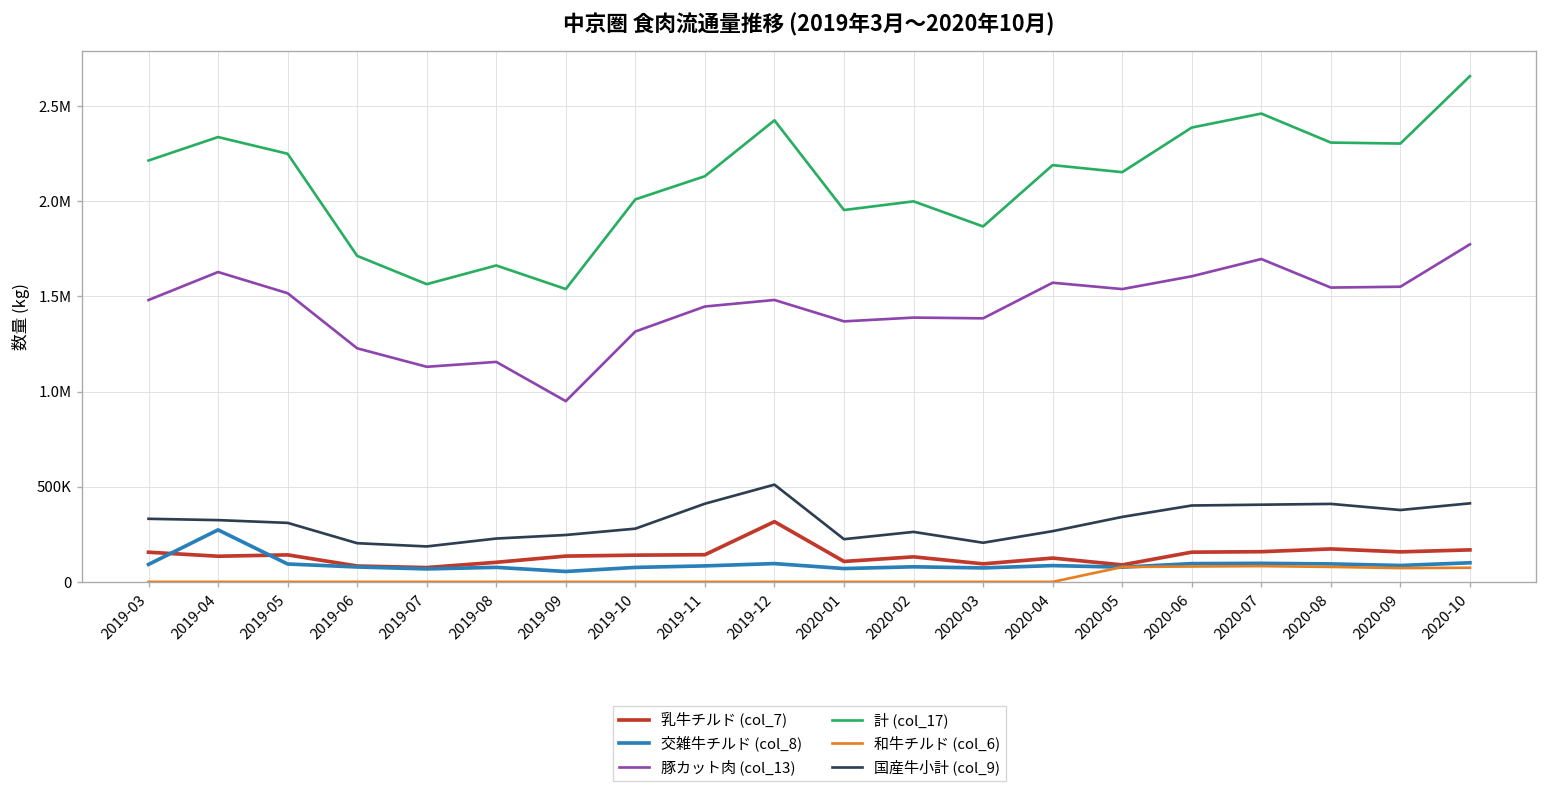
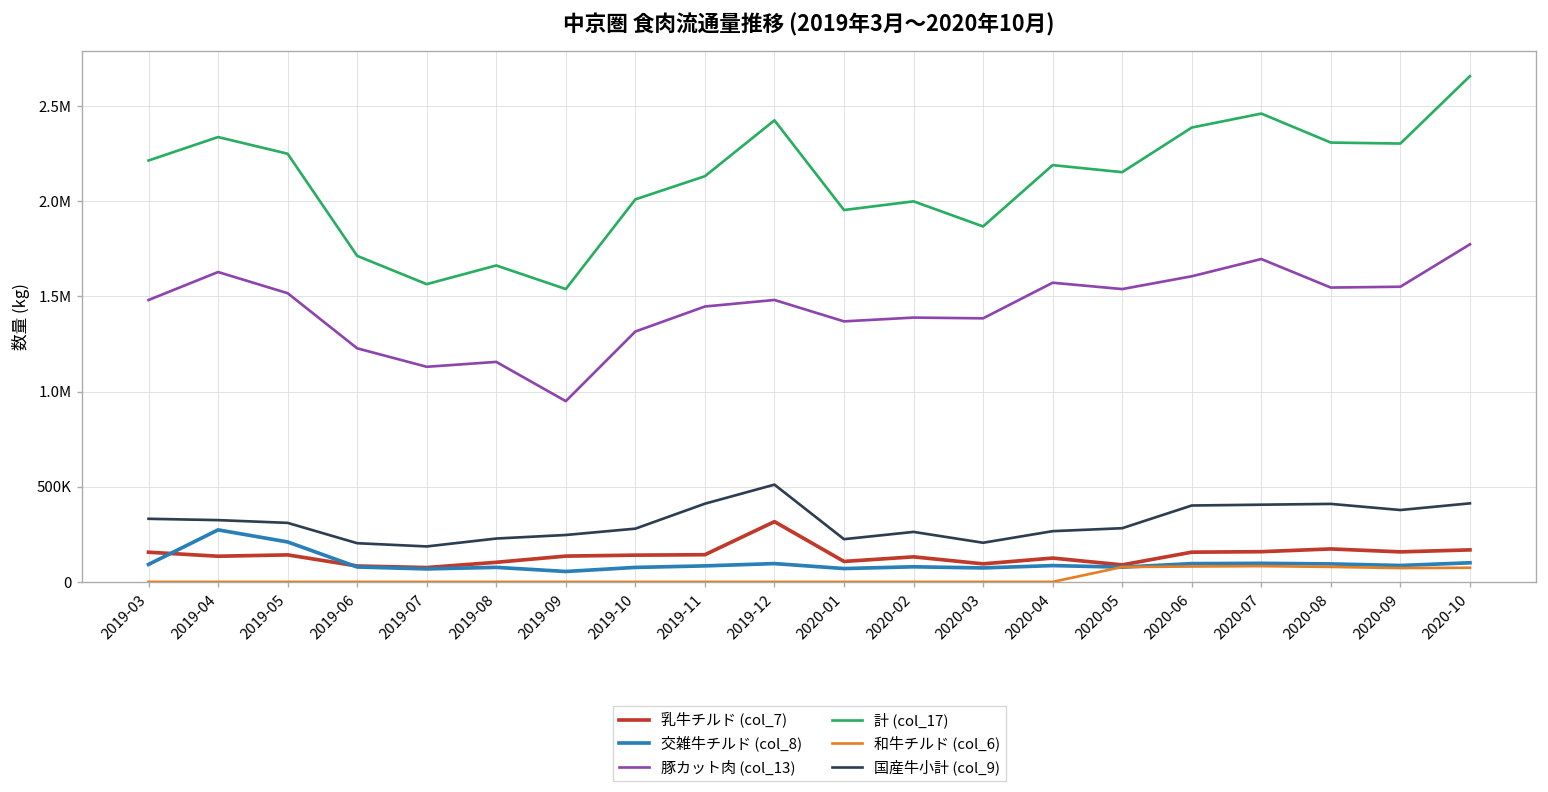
交雑牛チルド (col_8), 2019-05: 90000 -> 210000
国産牛小計 (col_9), 2020-05: 340000 -> 280000
